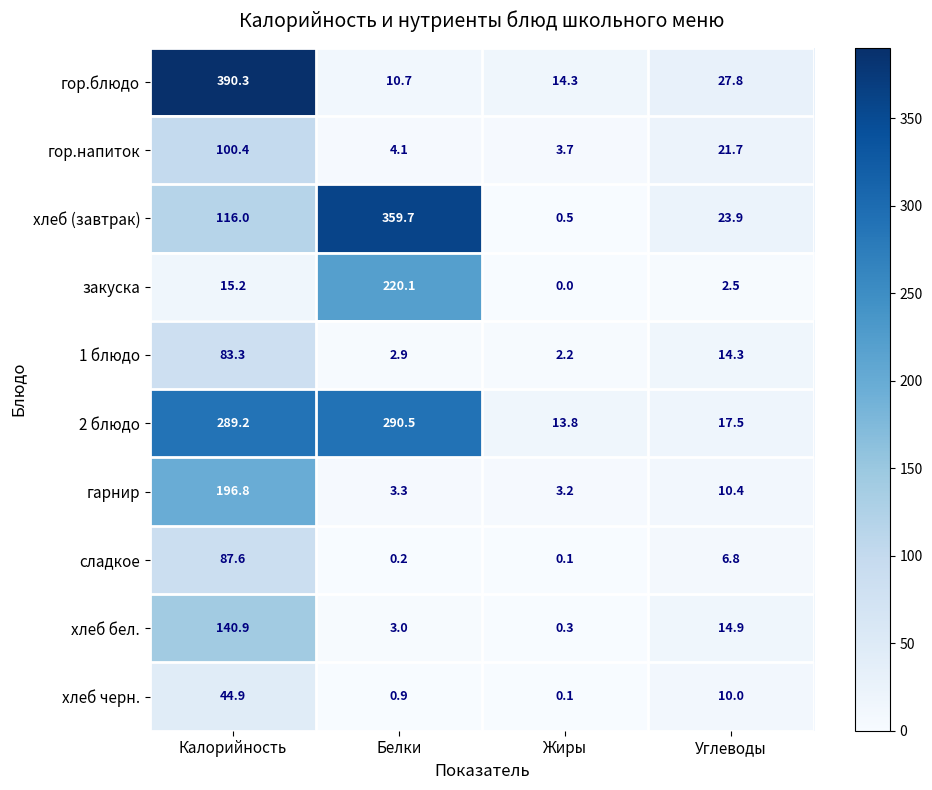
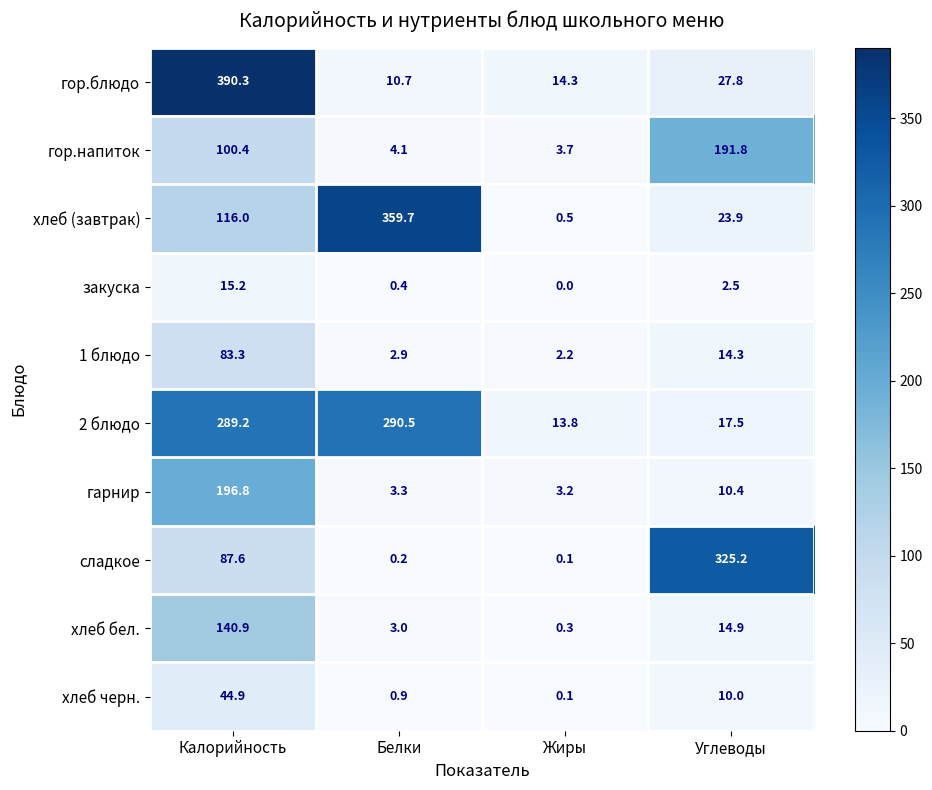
гор.напиток, Углеводы: 21.7 -> 191.8
закуска, Белки: 220.1 -> 0.4
сладкое, Углеводы: 6.8 -> 325.2
